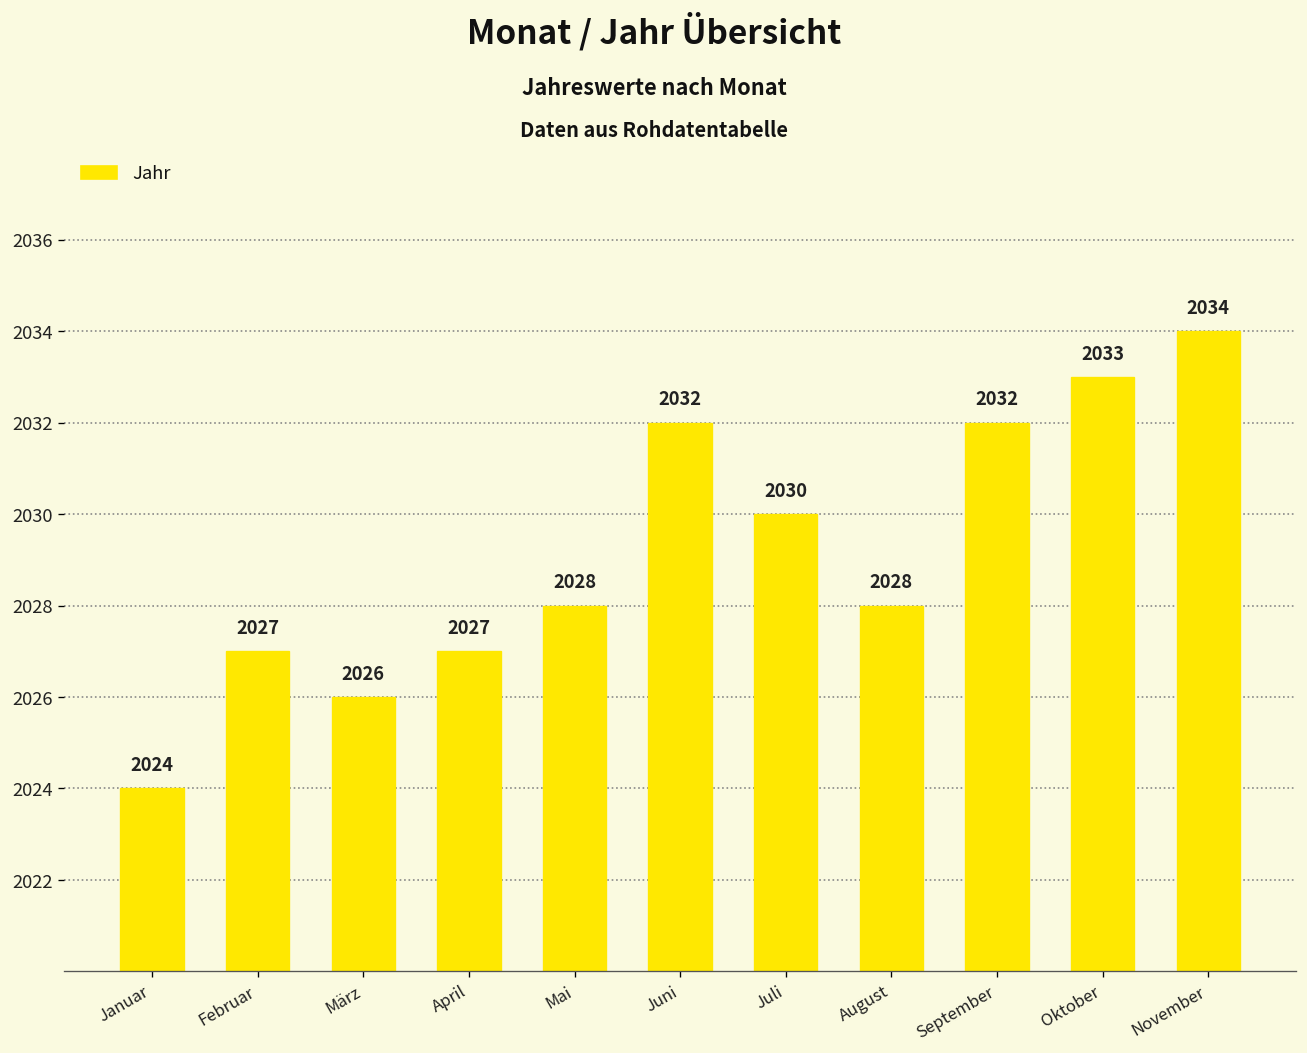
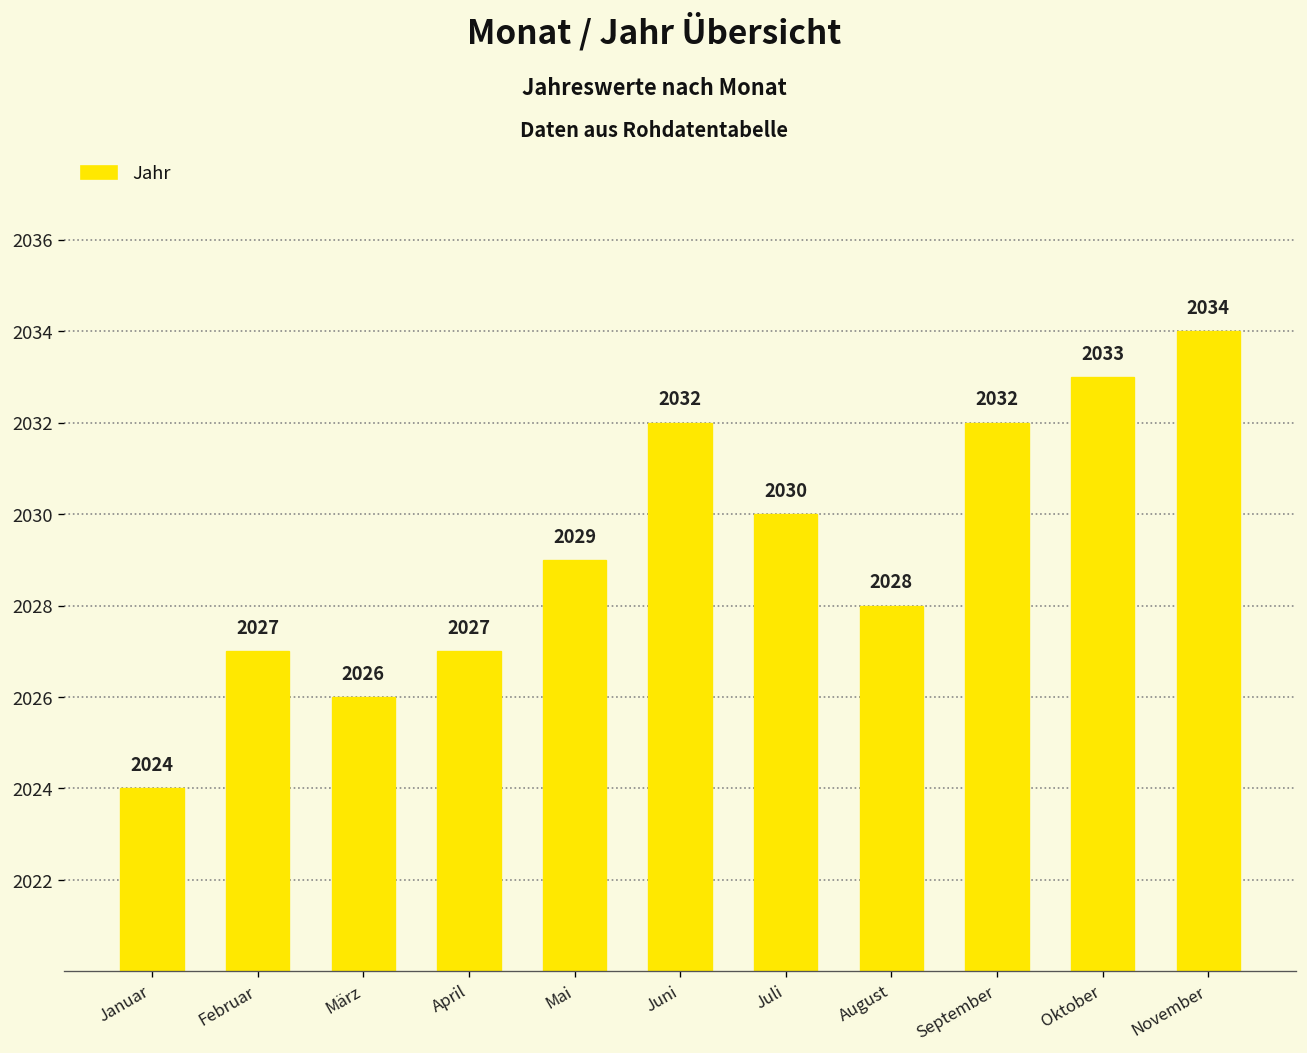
Mai: 2028 -> 2029
